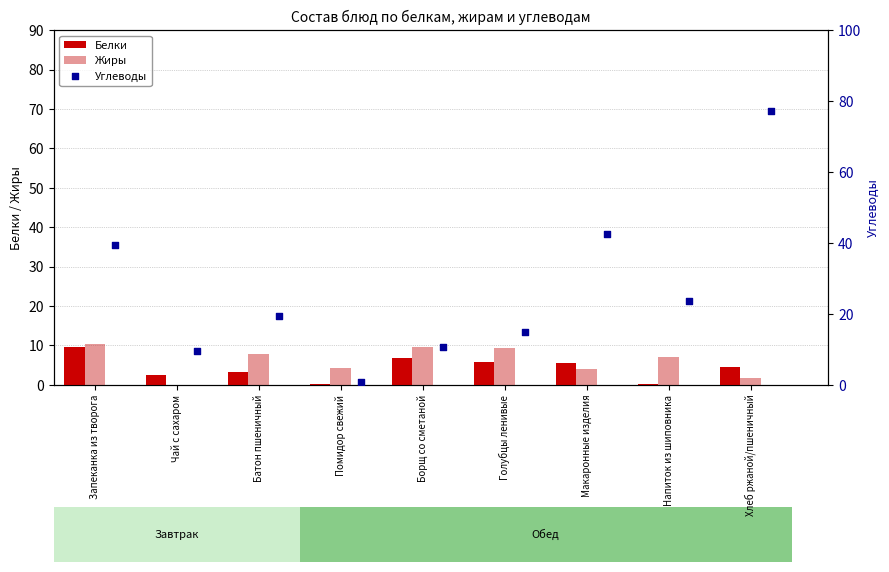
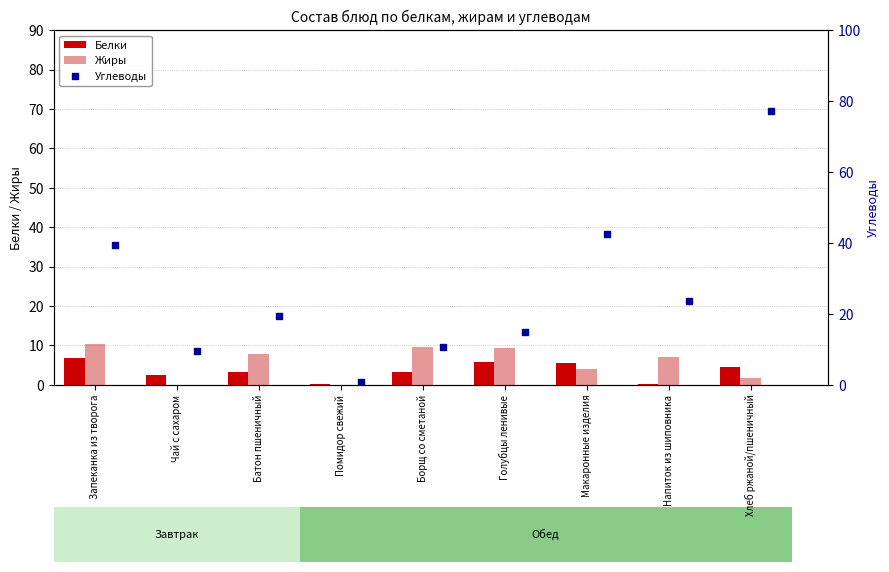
Белки, Запеканка из творога: 10 -> 7
Жиры, Помидор свежий: 4 -> 0
Белки, Борщ со сметаной: 7 -> 3
